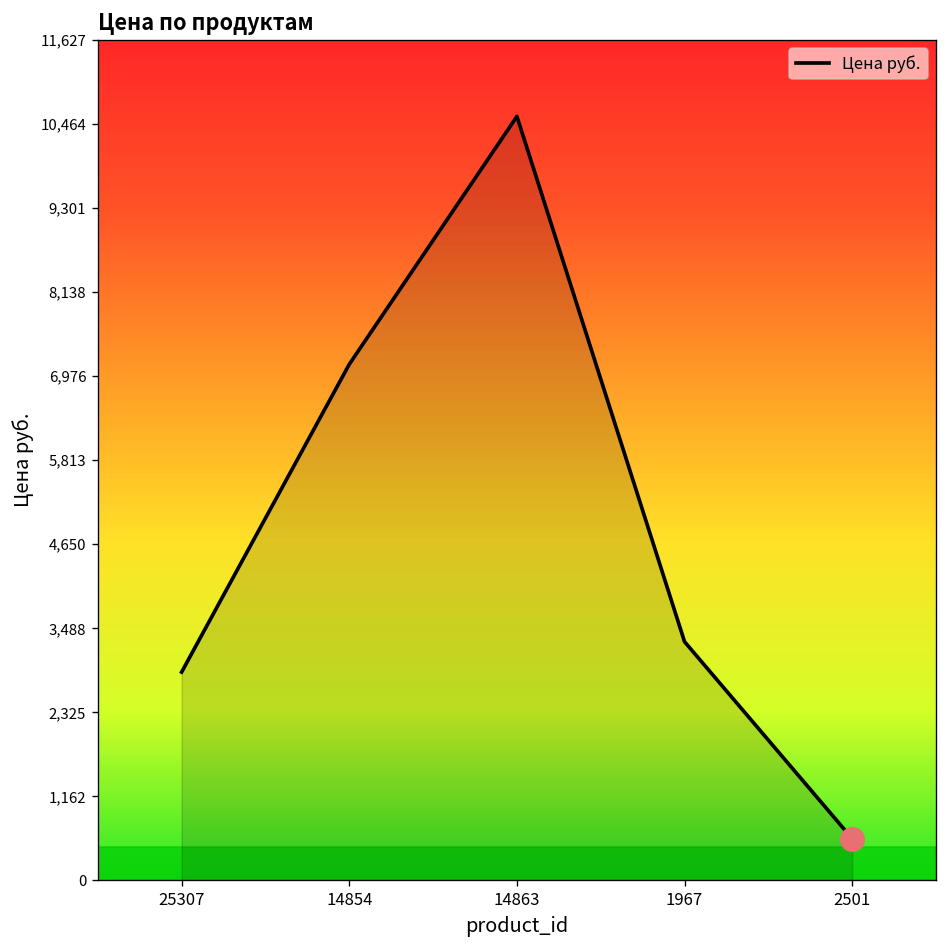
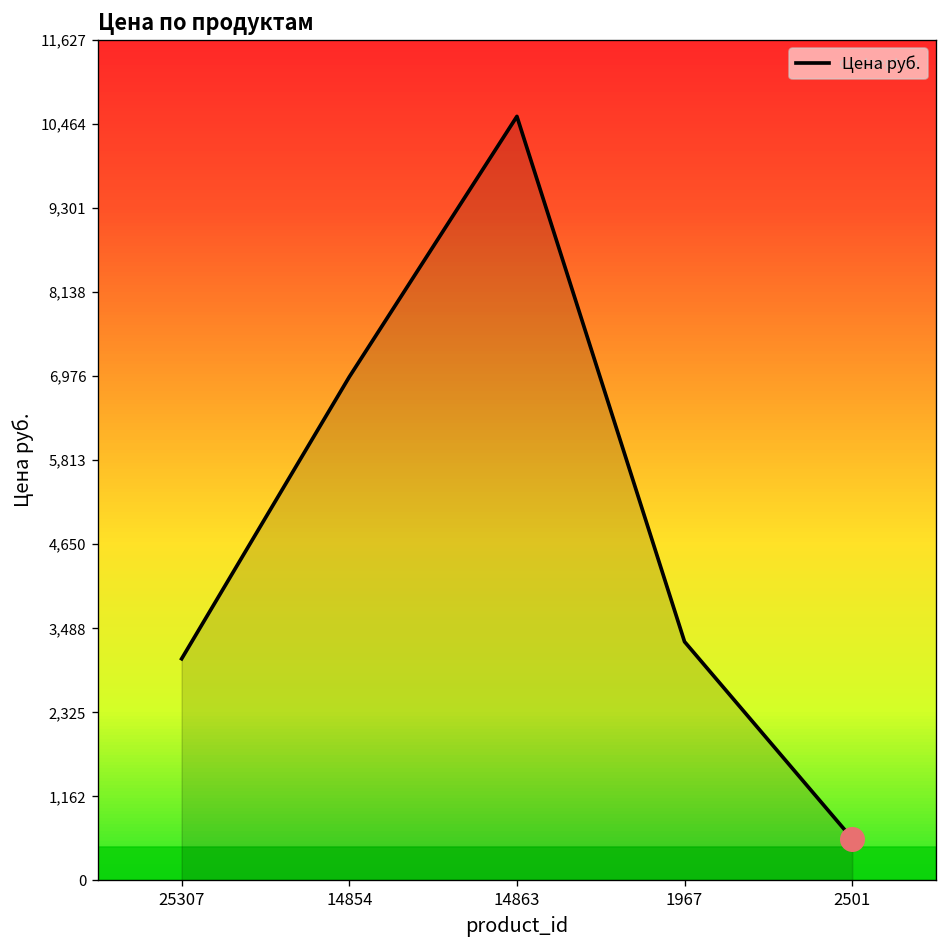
Цена руб., 25307: 2,900 -> 3,100
Цена руб., 14854: 7,100 -> 7,000
